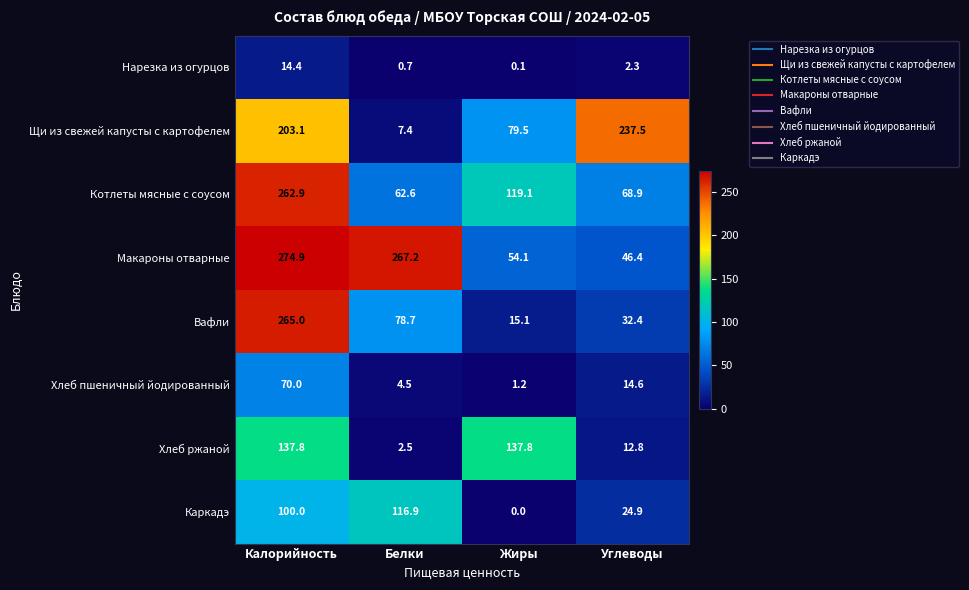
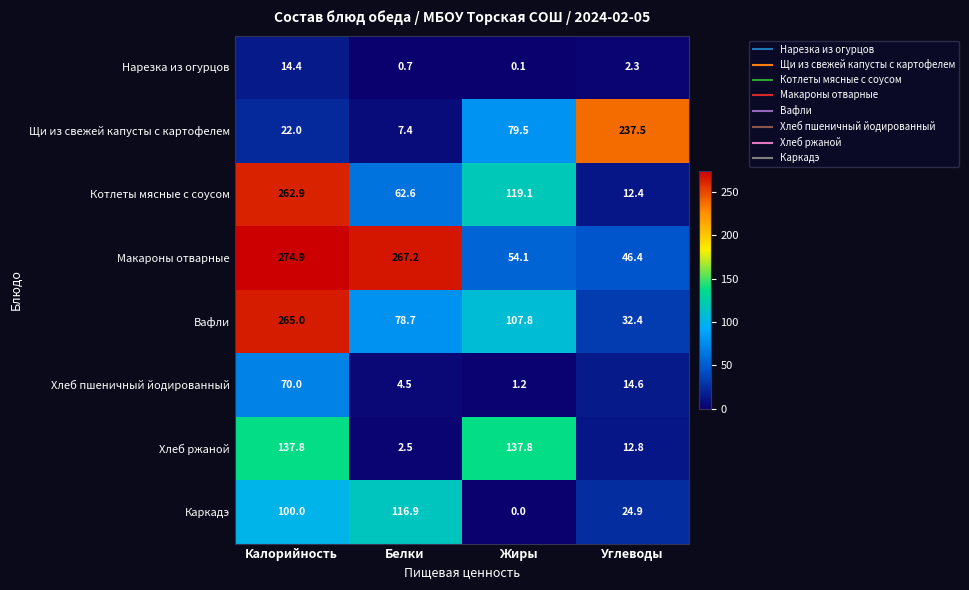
Щи из свежей капусты с картофелем, Калорийность: 203.1 -> 22.0
Котлеты мясные с соусом, Углеводы: 68.9 -> 12.4
Вафли, Жиры: 15.1 -> 107.8
